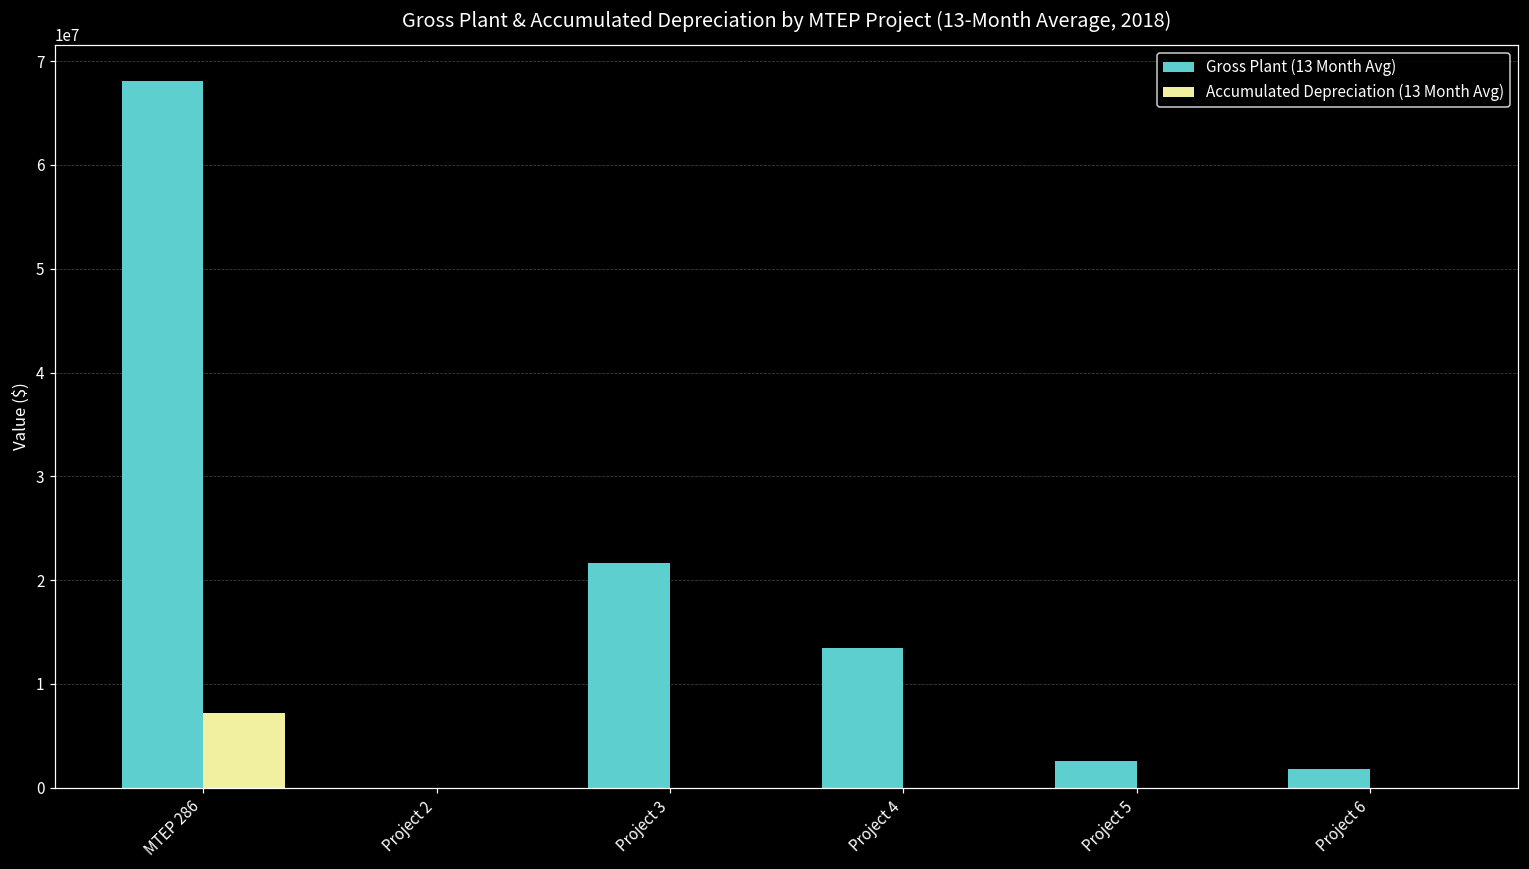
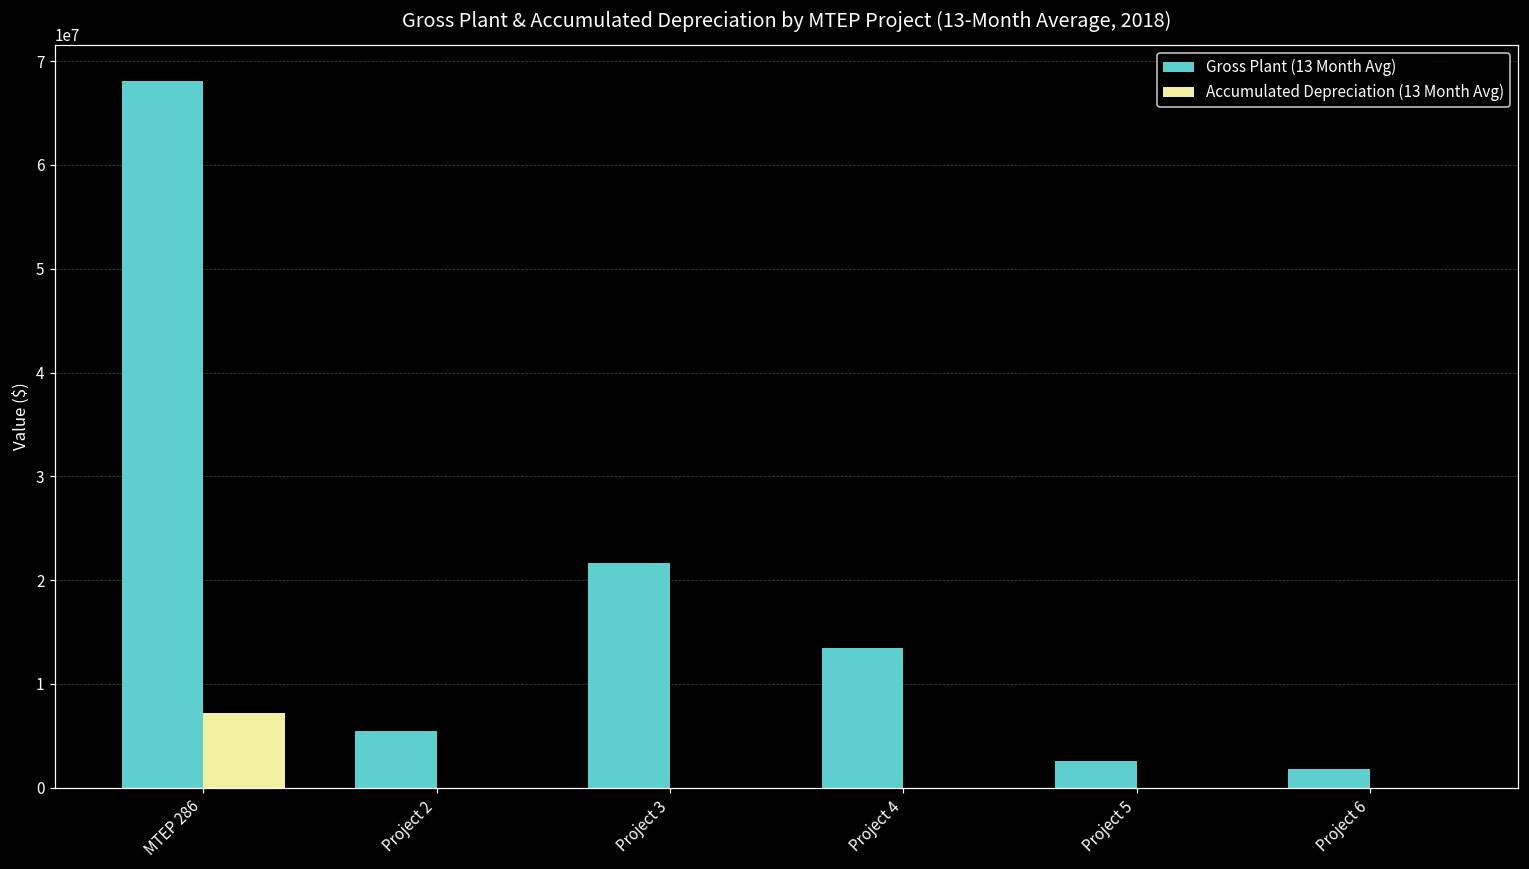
Gross Plant (13 Month Avg), Project 2: 0 -> 5000000
